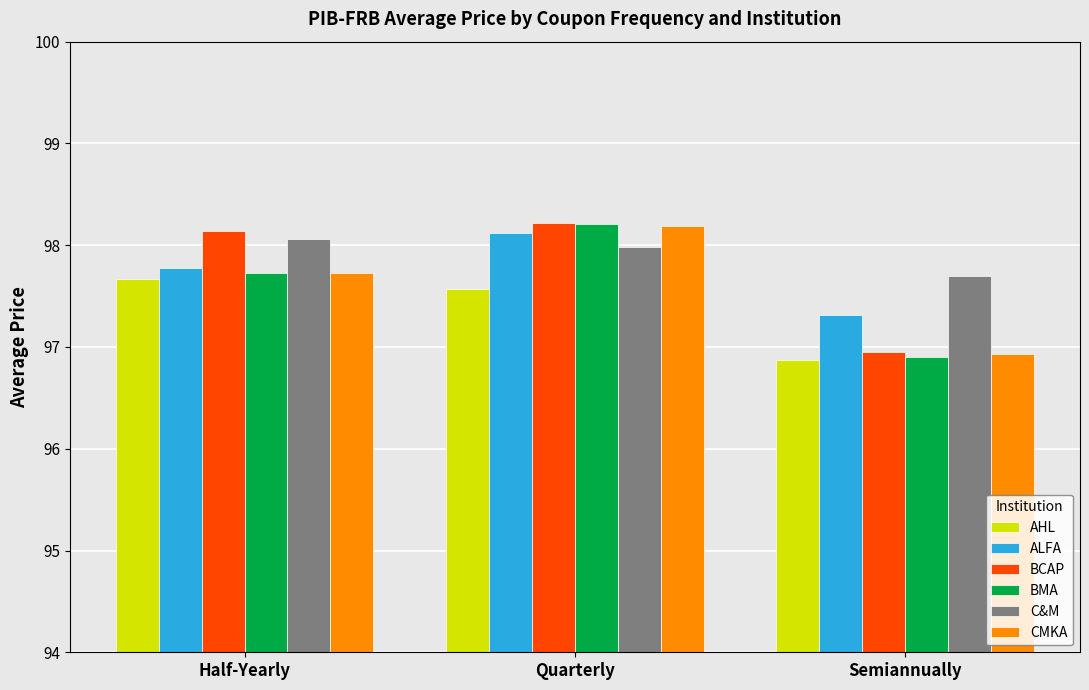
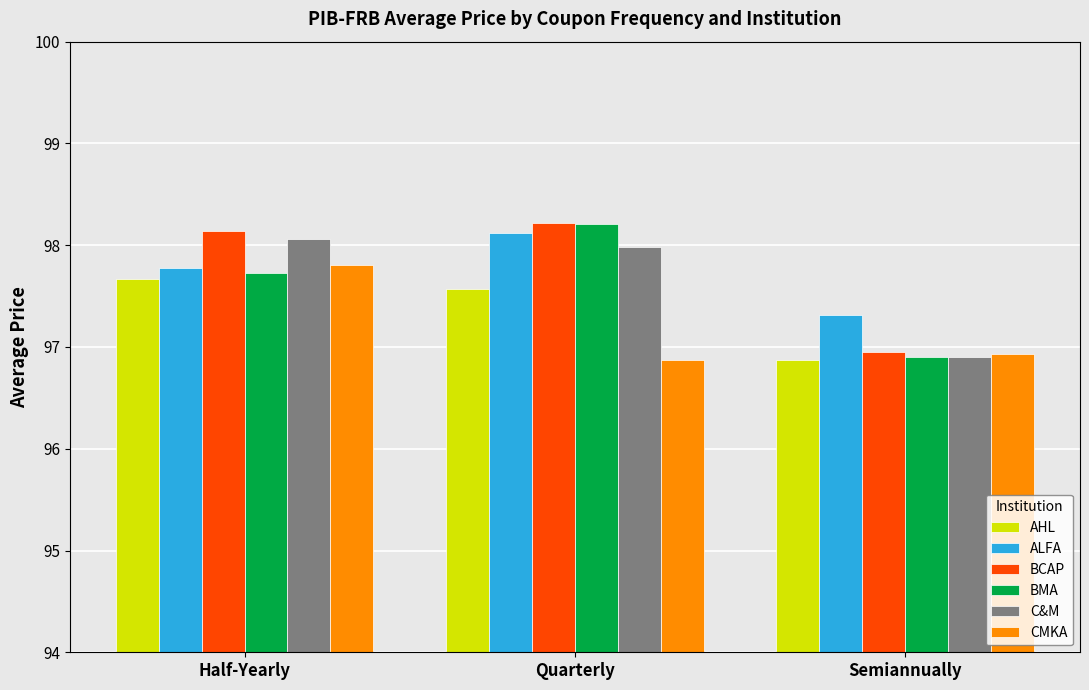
CMKA, Half-Yearly: 97.73 -> 97.81
CMKA, Quarterly: 98.19 -> 96.87
C&M, Semiannually: 97.7 -> 96.9
